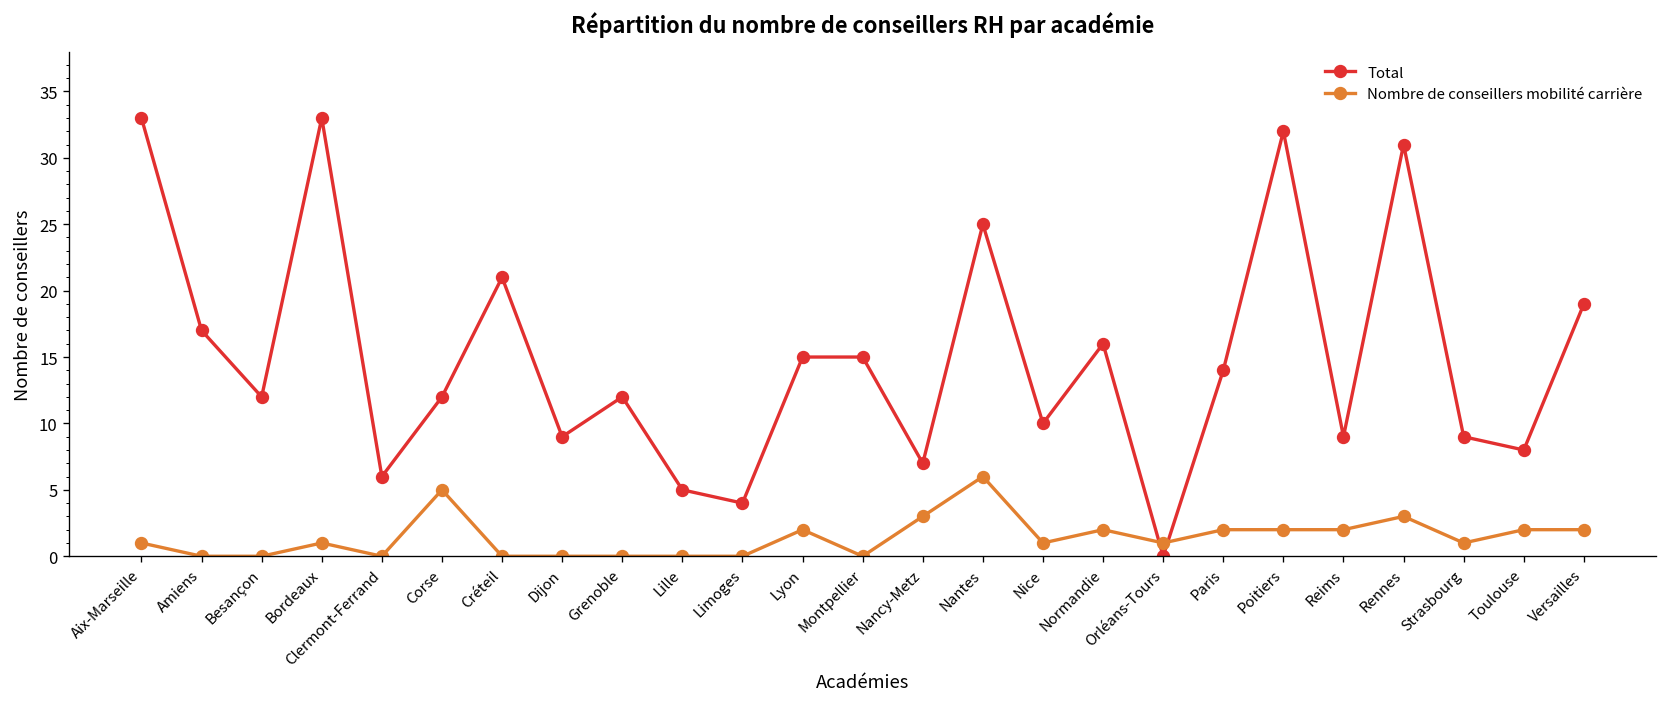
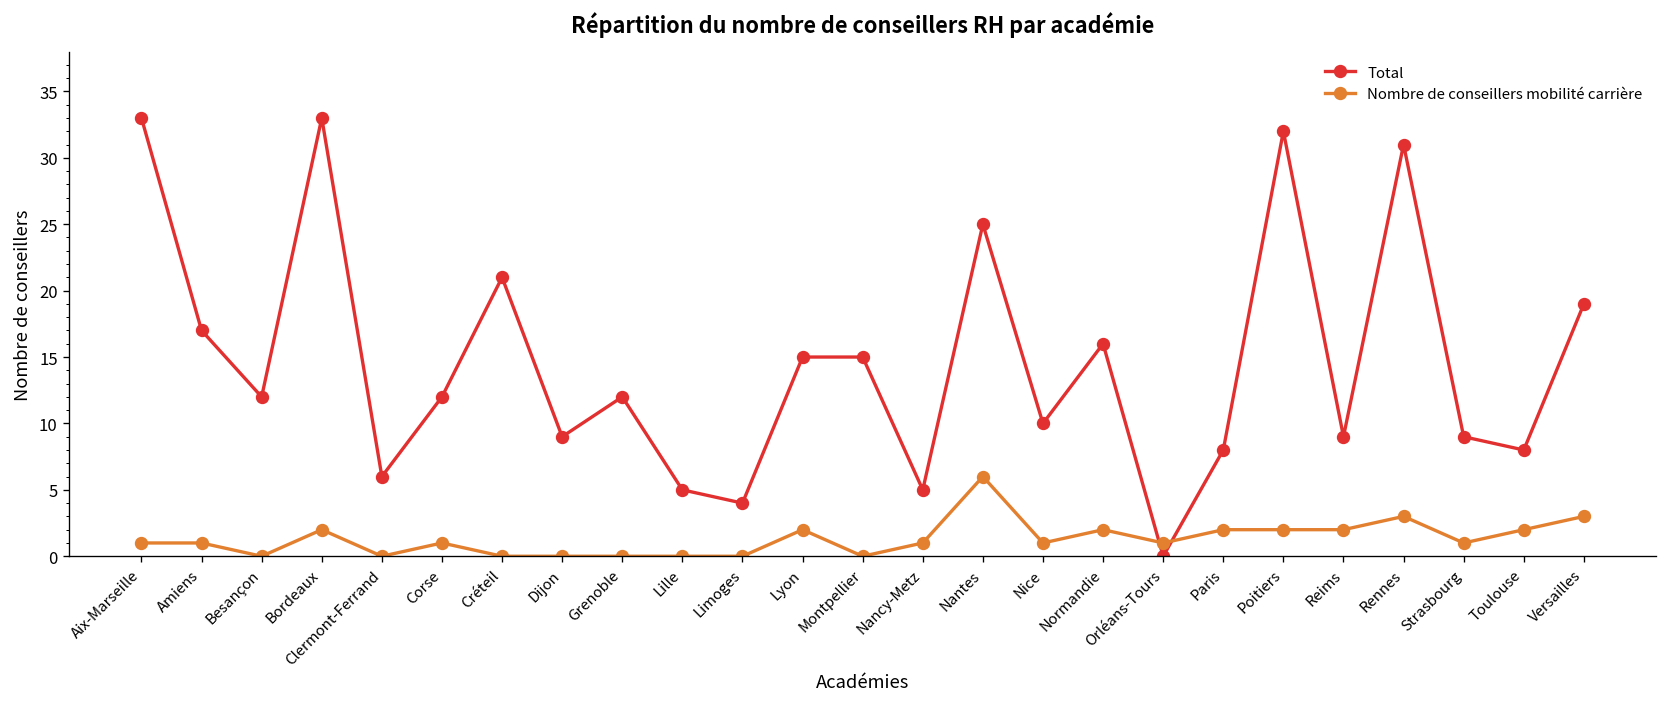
Nombre de conseillers mobilité carrière, Amiens: 0 -> 1
Nombre de conseillers mobilité carrière, Bordeaux: 1 -> 2
Nombre de conseillers mobilité carrière, Corse: 5 -> 1
Total, Nancy-Metz: 7 -> 5
Nombre de conseillers mobilité carrière, Nancy-Metz: 3 -> 1
Total, Paris: 14 -> 8
Nombre de conseillers mobilité carrière, Versailles: 2 -> 3
